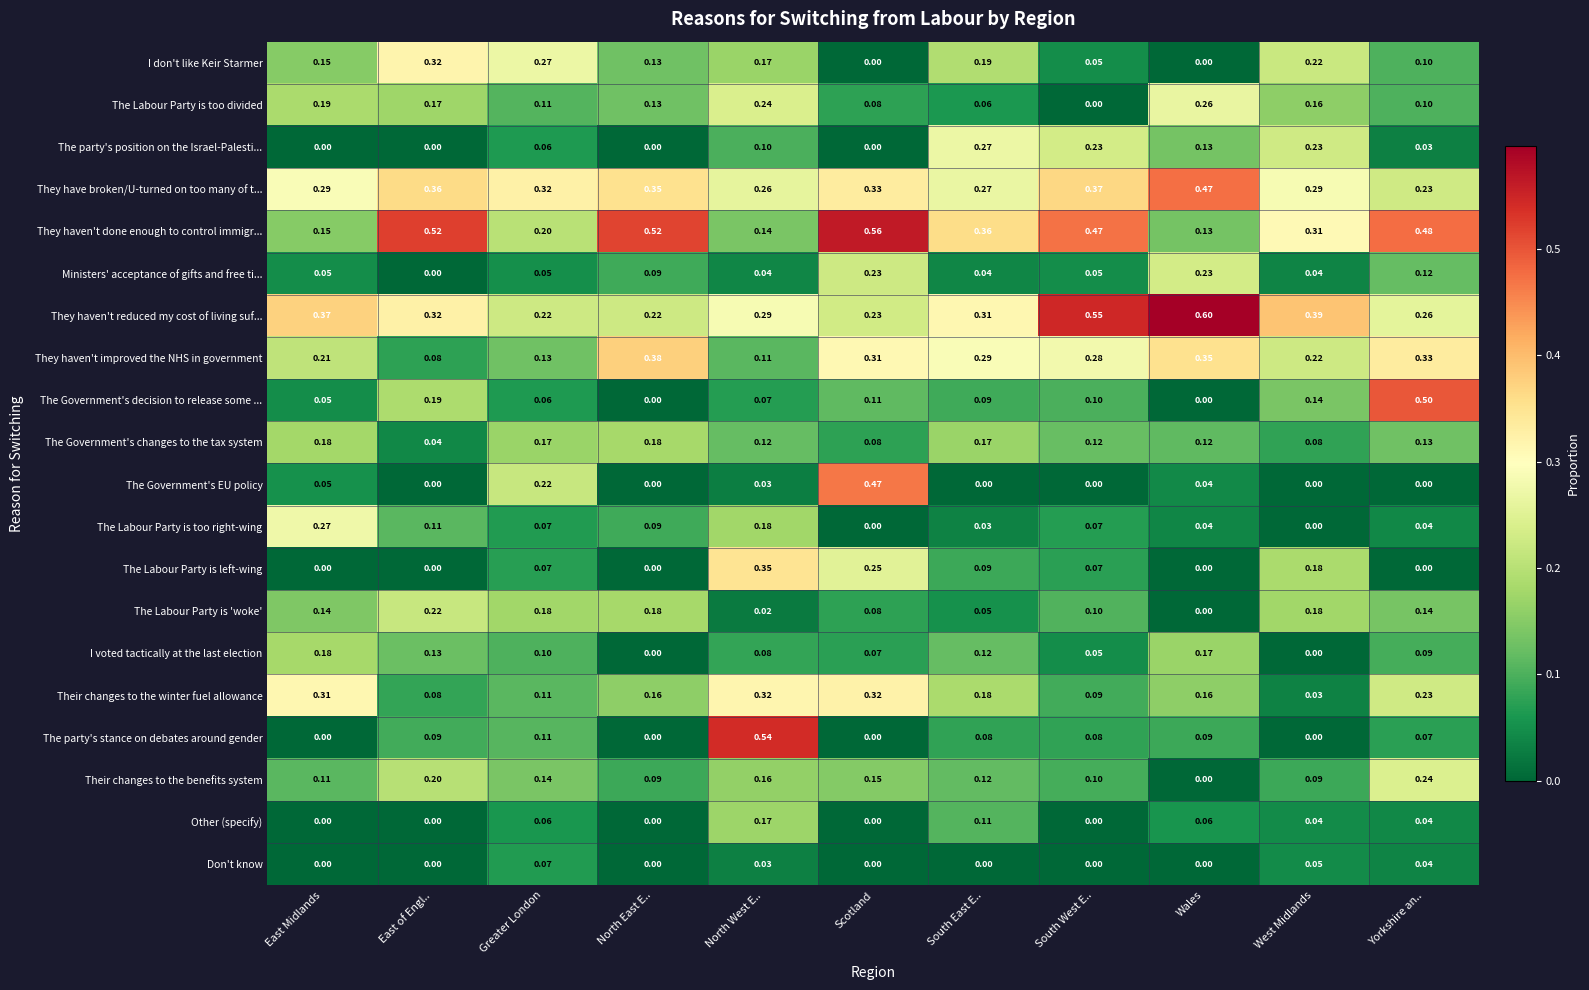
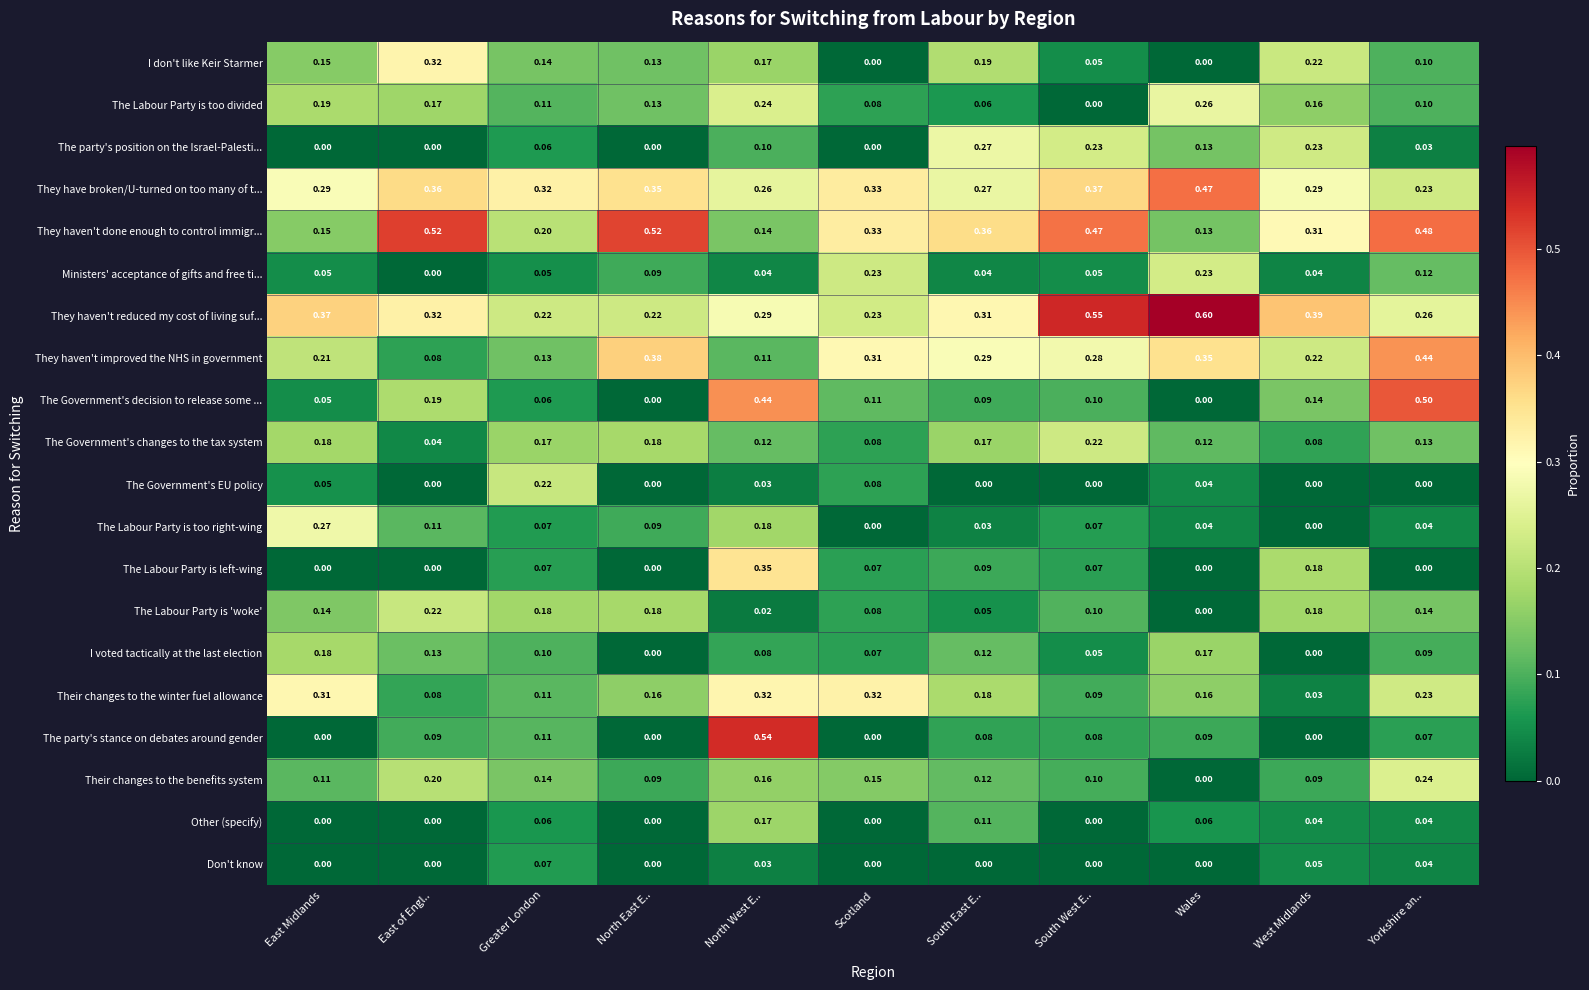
I don't like Keir Starmer, Greater London: 0.27 -> 0.14
They haven't done enough to control immigr..., Scotland: 0.56 -> 0.33
They haven't improved the NHS in government, Yorkshire an..: 0.33 -> 0.44
The Government's decision to release some ..., North West E..: 0.07 -> 0.44
The Government's changes to the tax system, South West E..: 0.12 -> 0.22
The Government's EU policy, Scotland: 0.47 -> 0.08
The Labour Party is left-wing, Scotland: 0.25 -> 0.07
